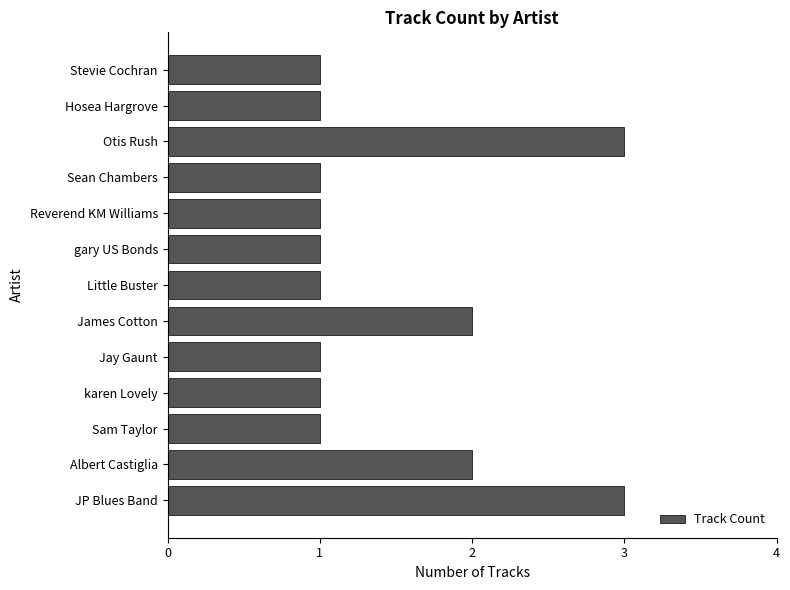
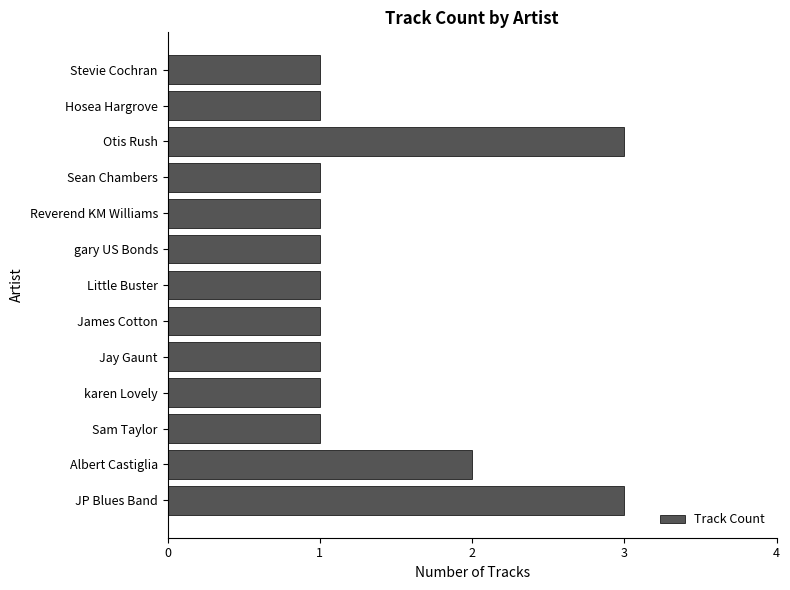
James Cotton: 2 -> 1
